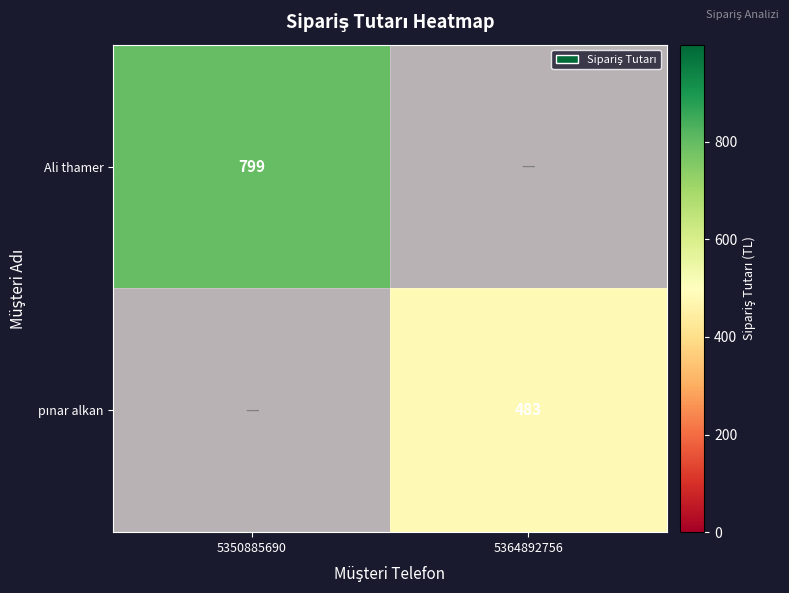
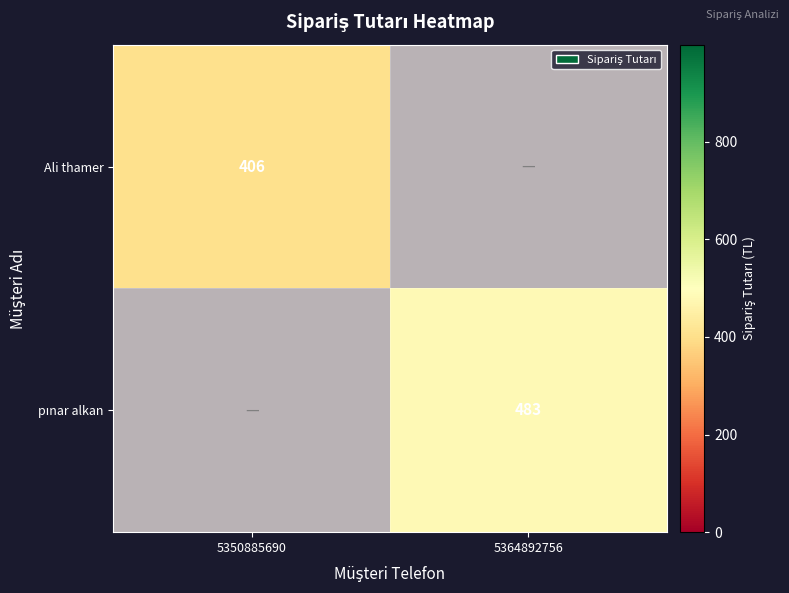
Ali thamer, 5350885690: 799 -> 406
